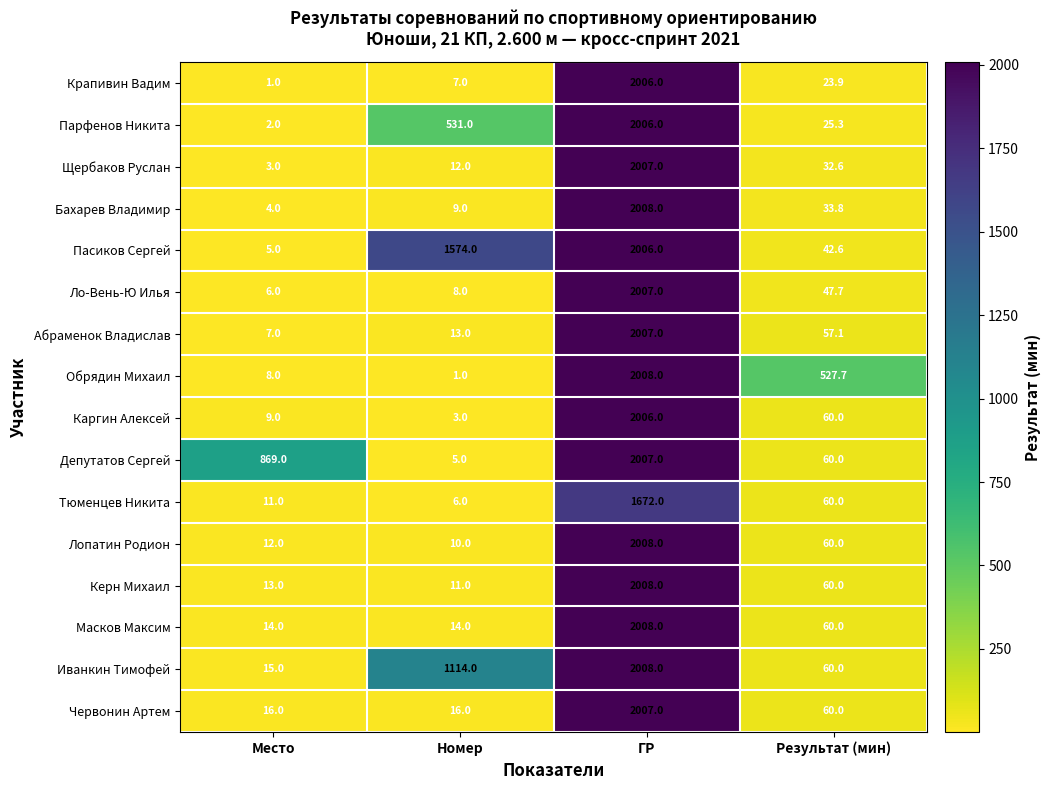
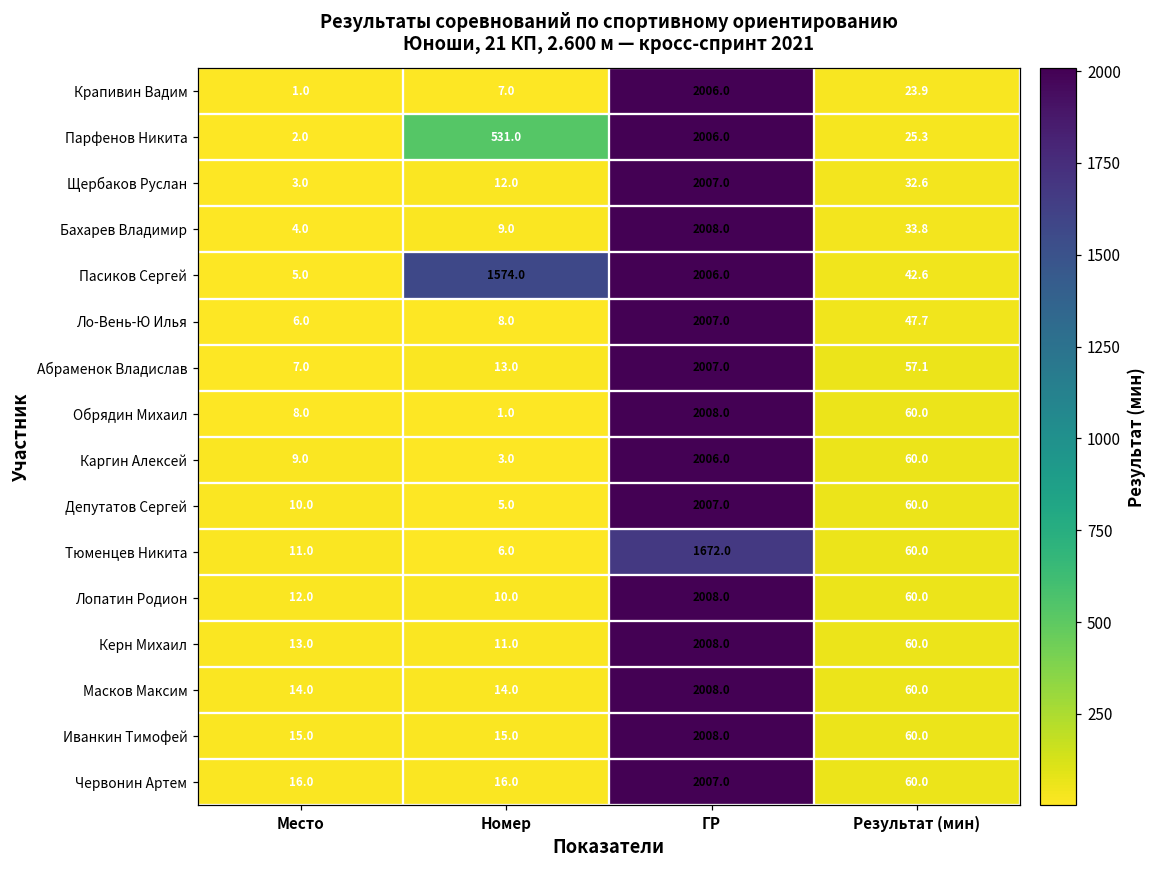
Обрядин Михаил, Результат (мин): 527.7 -> 60.0
Депутатов Сергей, Место: 869.0 -> 10.0
Иванкин Тимофей, Номер: 1114.0 -> 15.0
